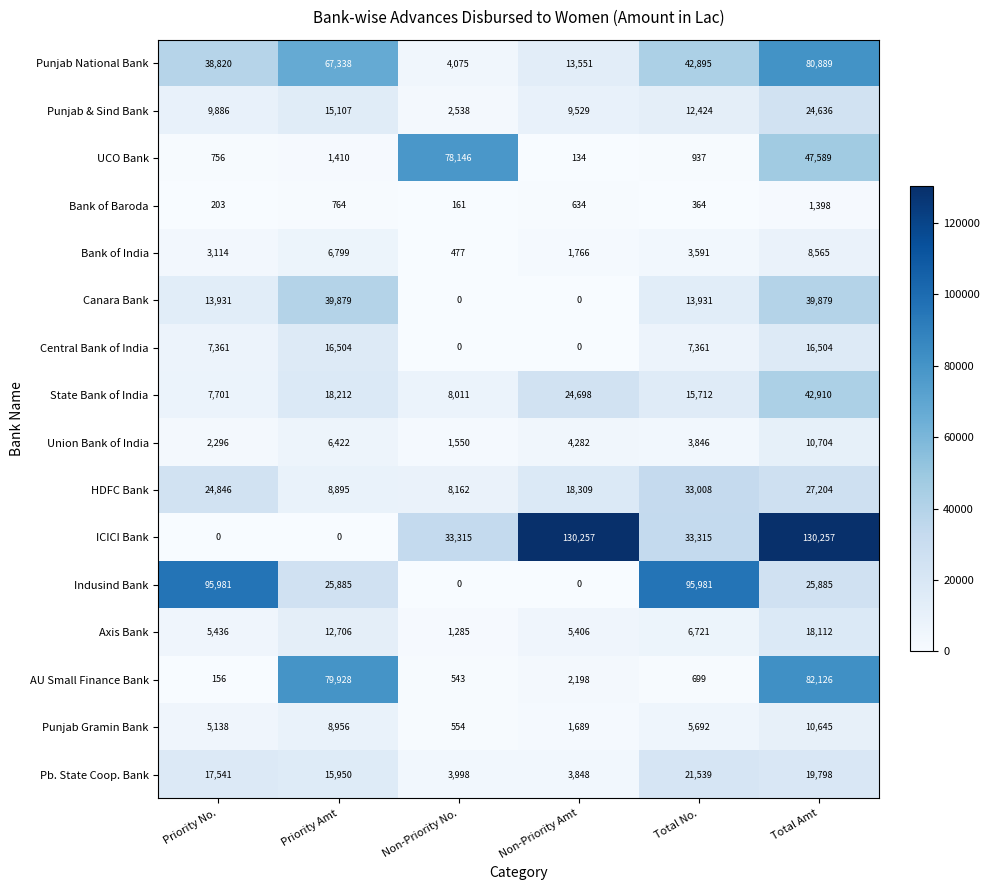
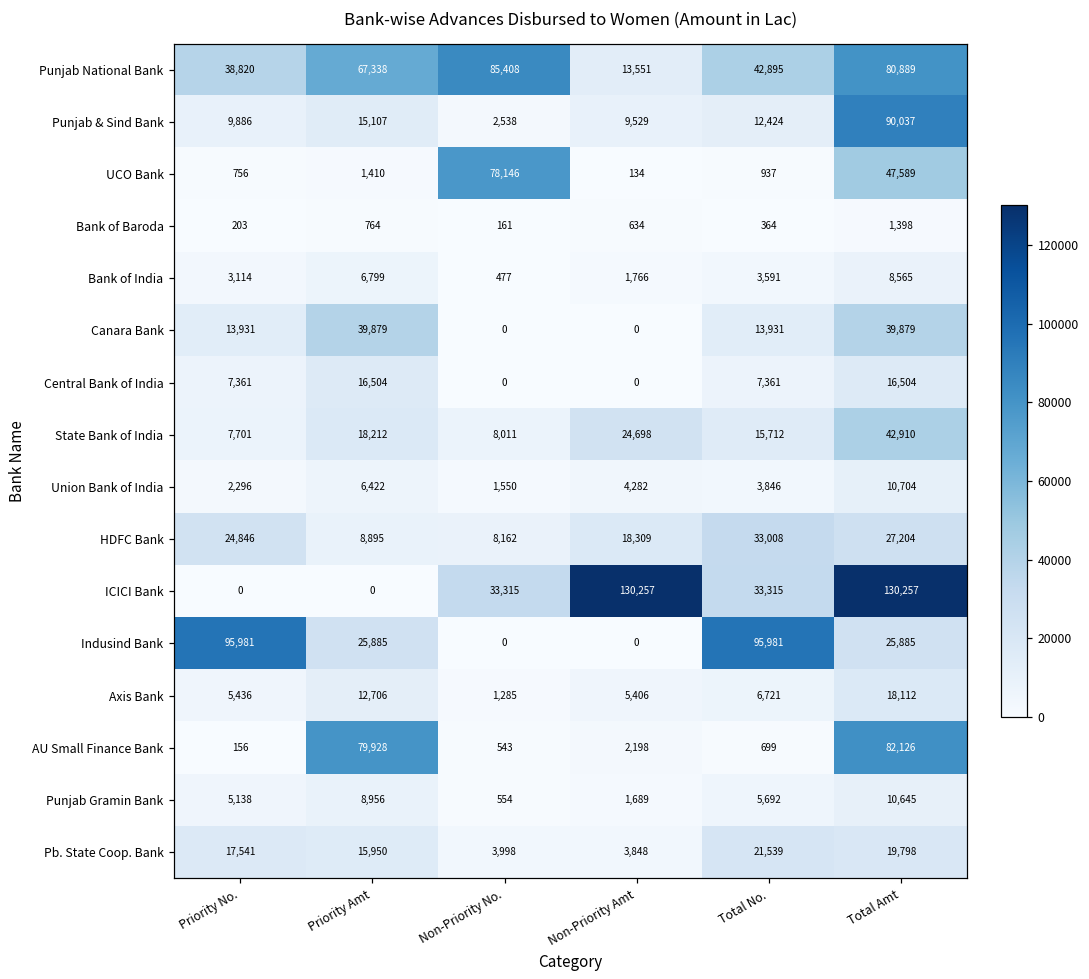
Punjab National Bank, Non-Priority No.: 4,075 -> 85,408
Punjab & Sind Bank, Total Amt: 24,636 -> 90,037
